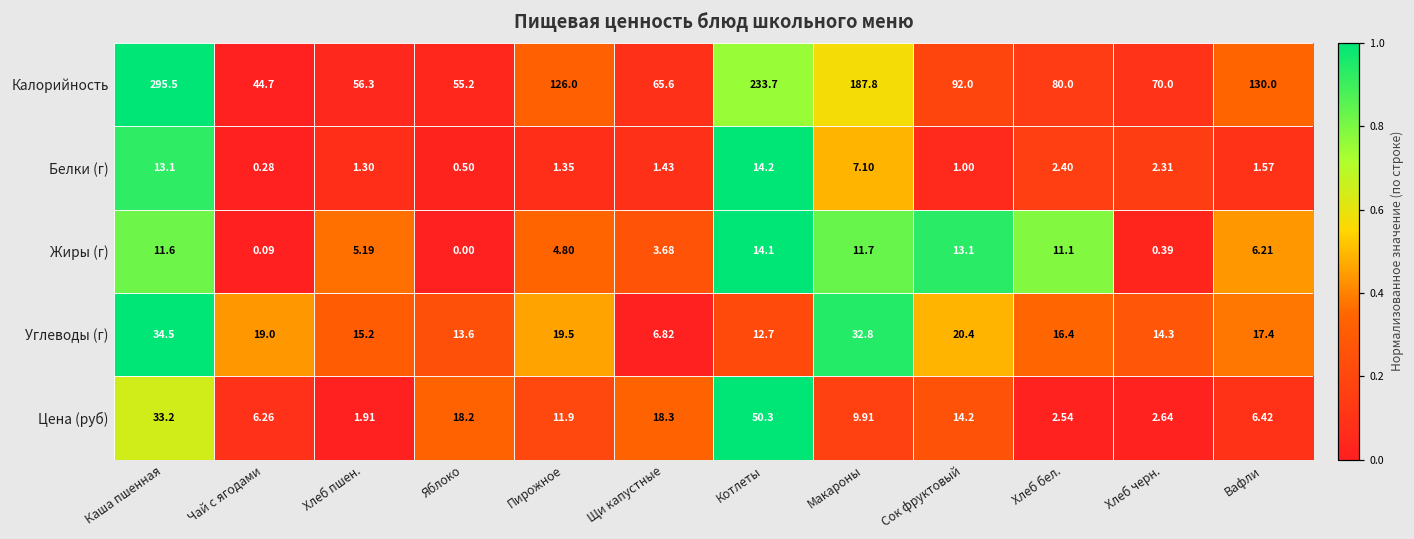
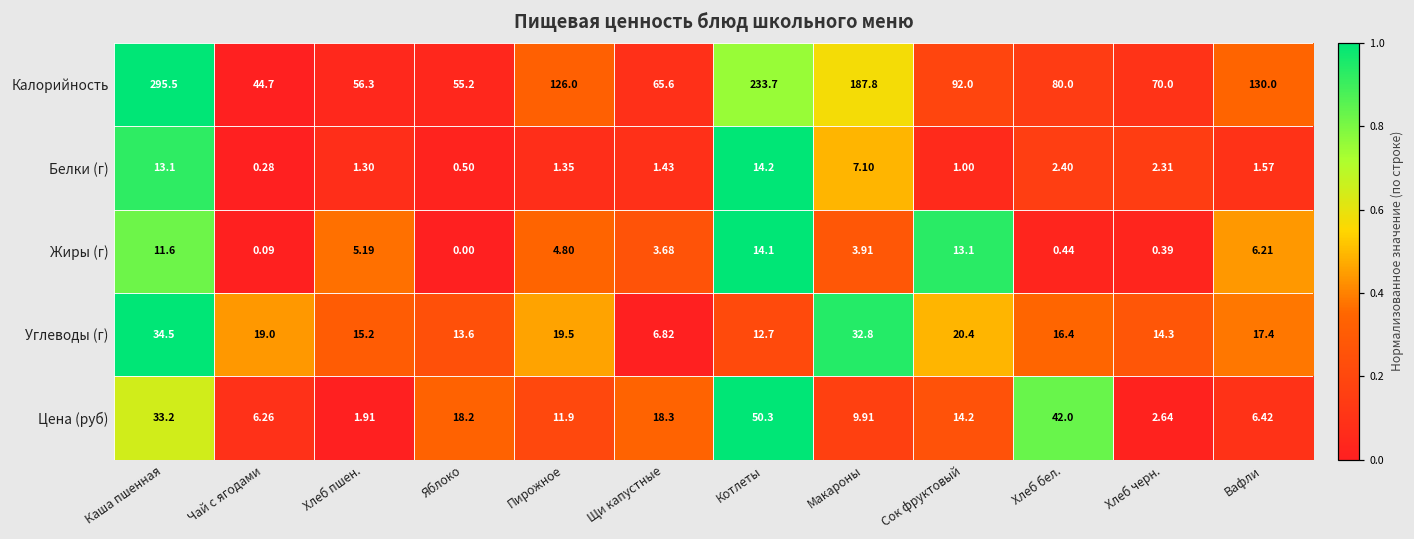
Жиры (г), Макароны: 11.7 -> 3.91
Жиры (г), Хлеб бел.: 11.1 -> 0.44
Цена (руб), Хлеб бел.: 2.54 -> 42.0
